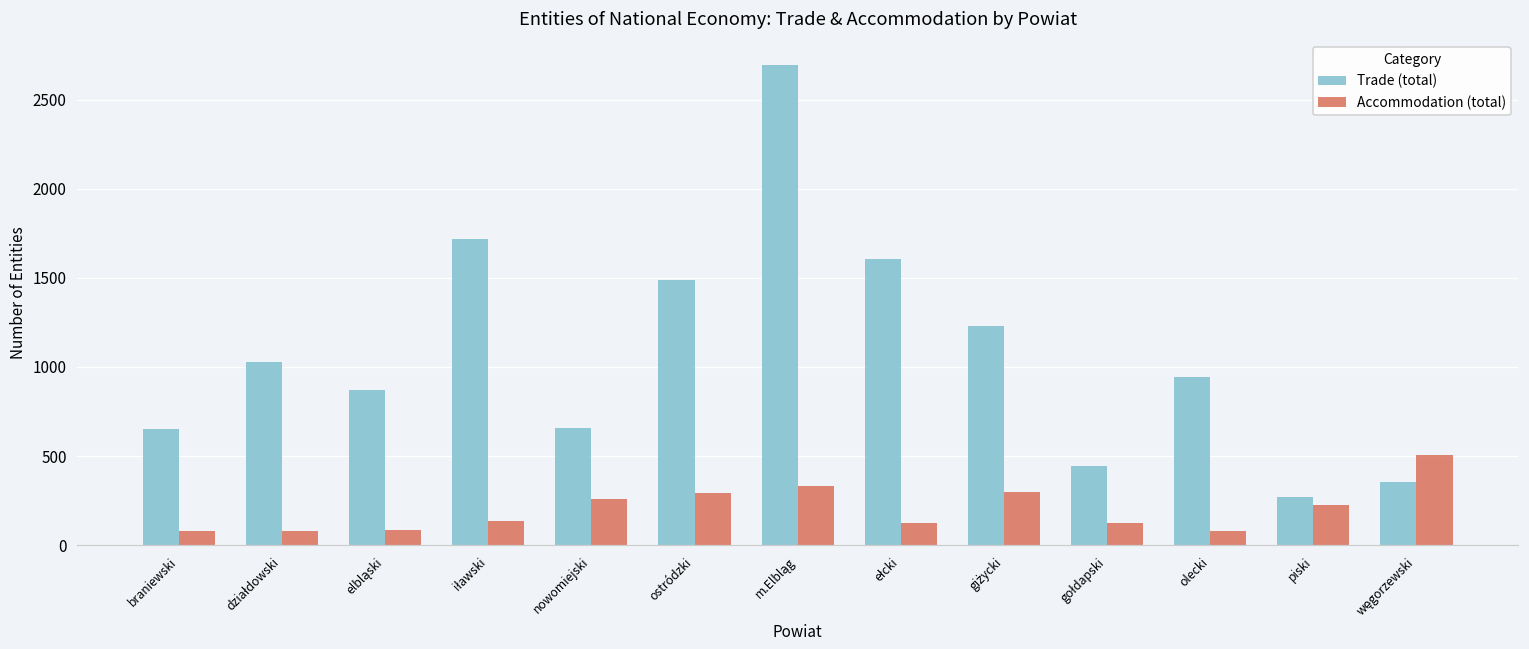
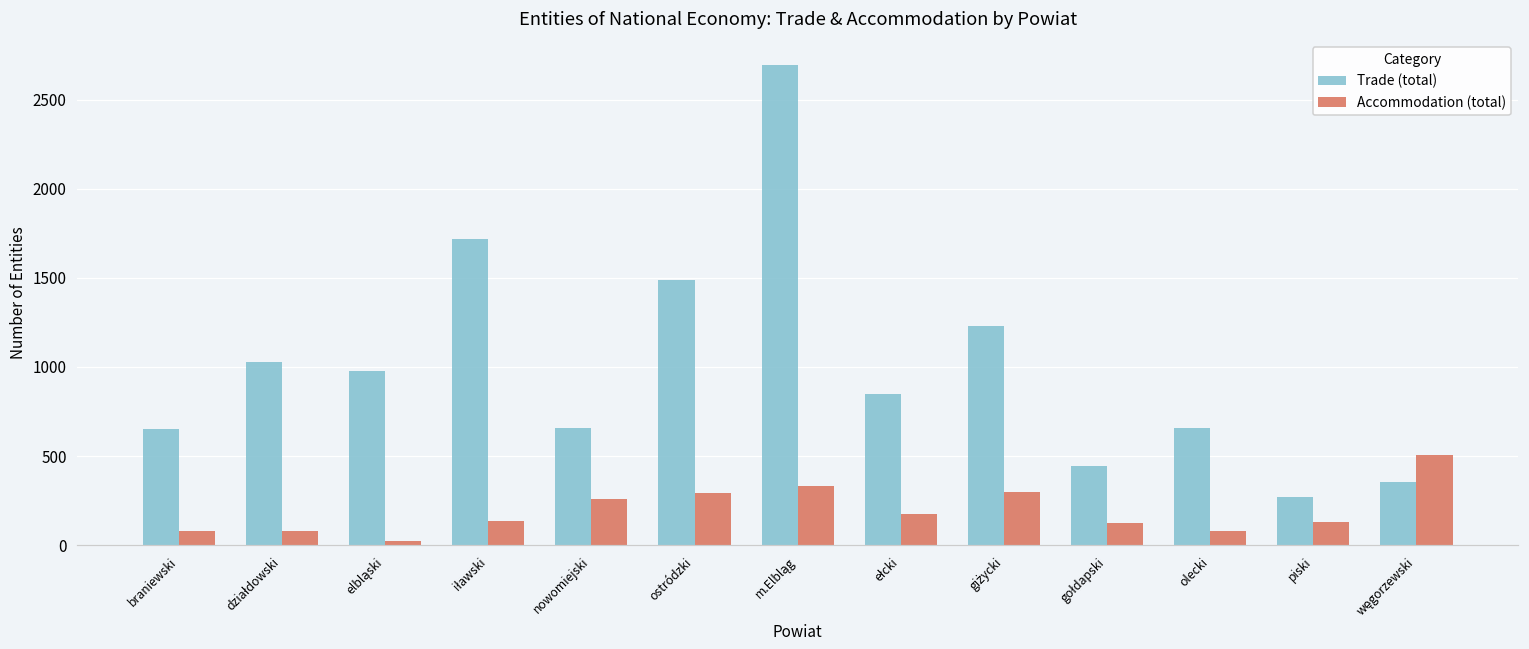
Trade (total), elbląski: 870 -> 980
Accommodation (total), elbląski: 90 -> 30
Trade (total), ełcki: 1600 -> 850
Accommodation (total), ełcki: 120 -> 180
Trade (total), olecki: 940 -> 660
Accommodation (total), piski: 220 -> 130
